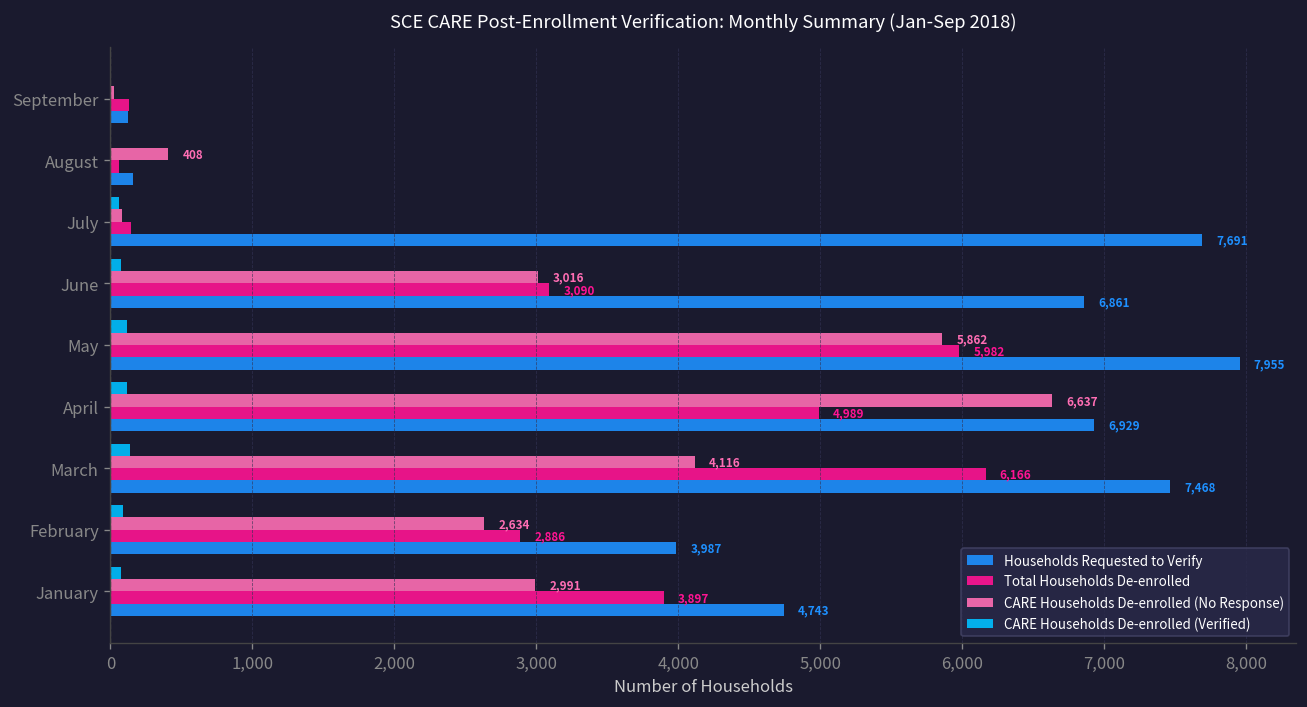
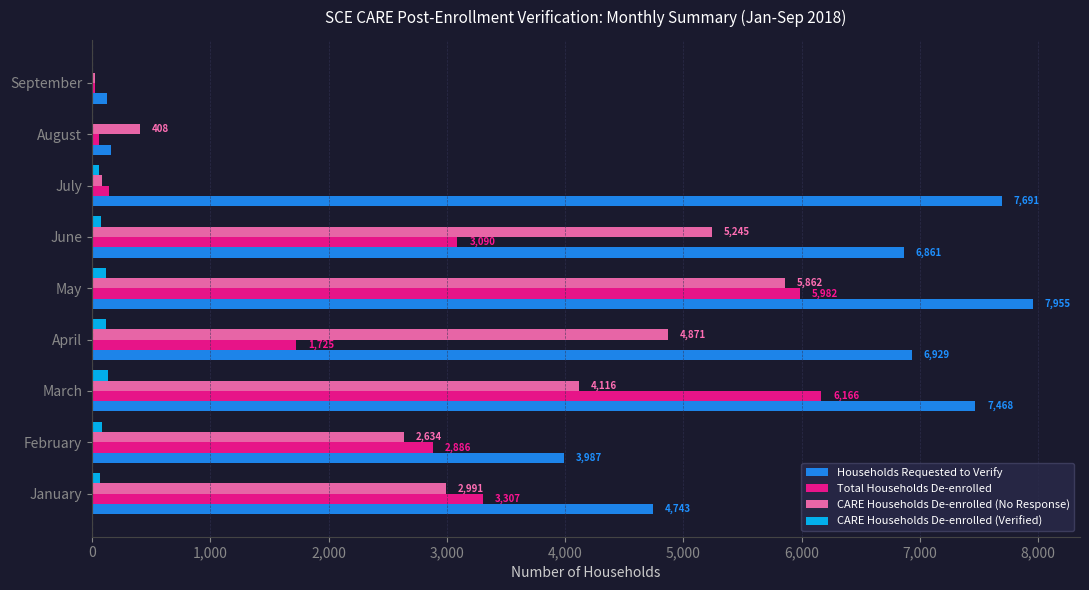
Total Households De-enrolled, September: 130 -> 30
CARE Households De-enrolled (No Response), June: 3,016 -> 5,245
CARE Households De-enrolled (No Response), April: 6,637 -> 4,871
Total Households De-enrolled, April: 4,989 -> 1,725
Total Households De-enrolled, January: 3,897 -> 3,307
